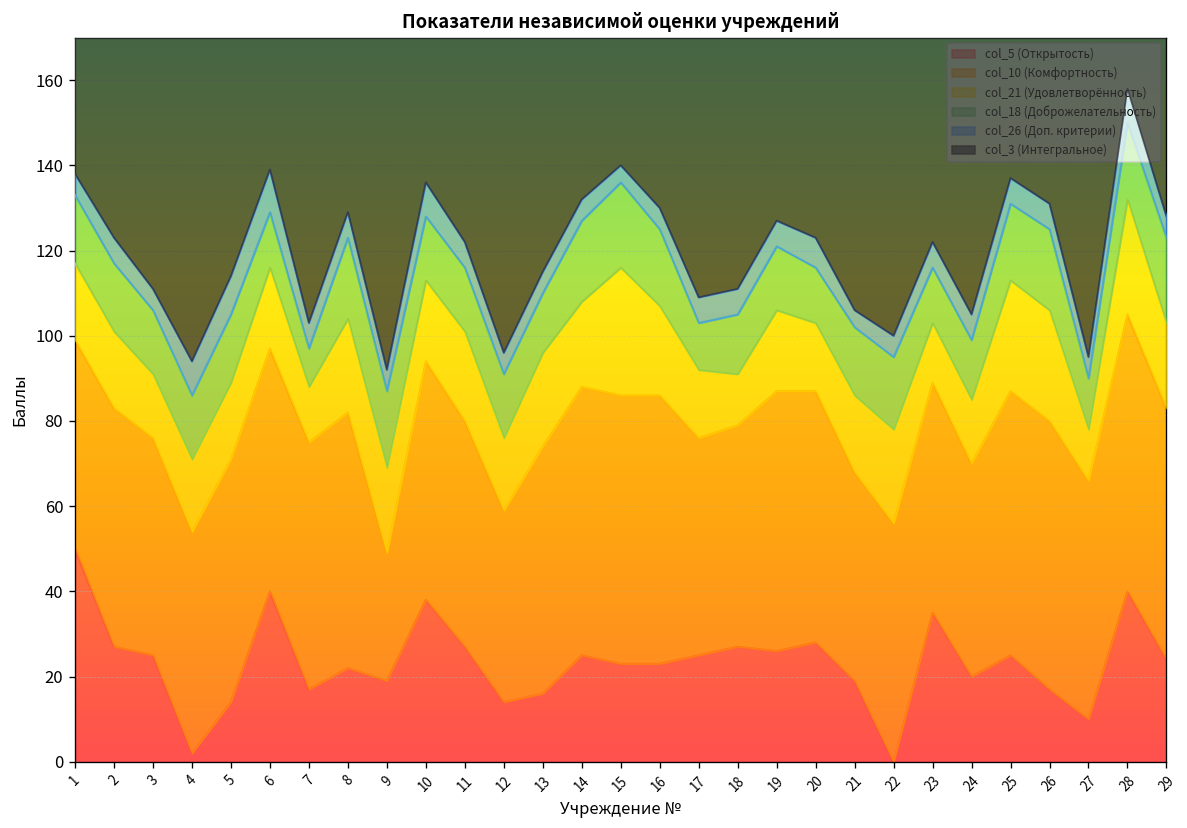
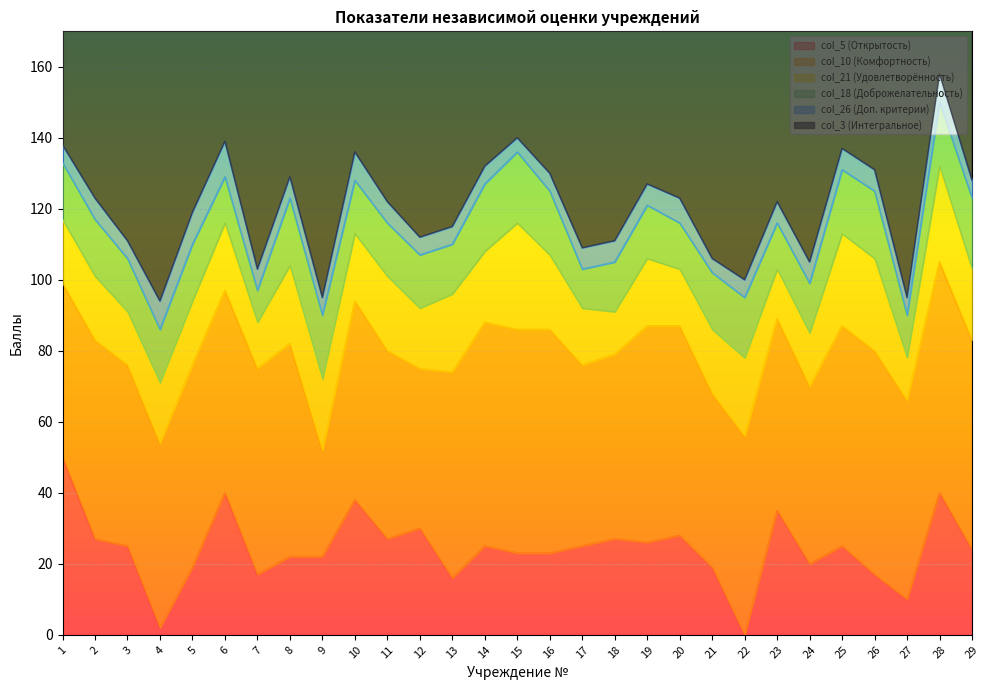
col_5 (Открытость), 5: 14 -> 19
col_5 (Открытость), 9: 19 -> 22
col_5 (Открытость), 12: 14 -> 30
